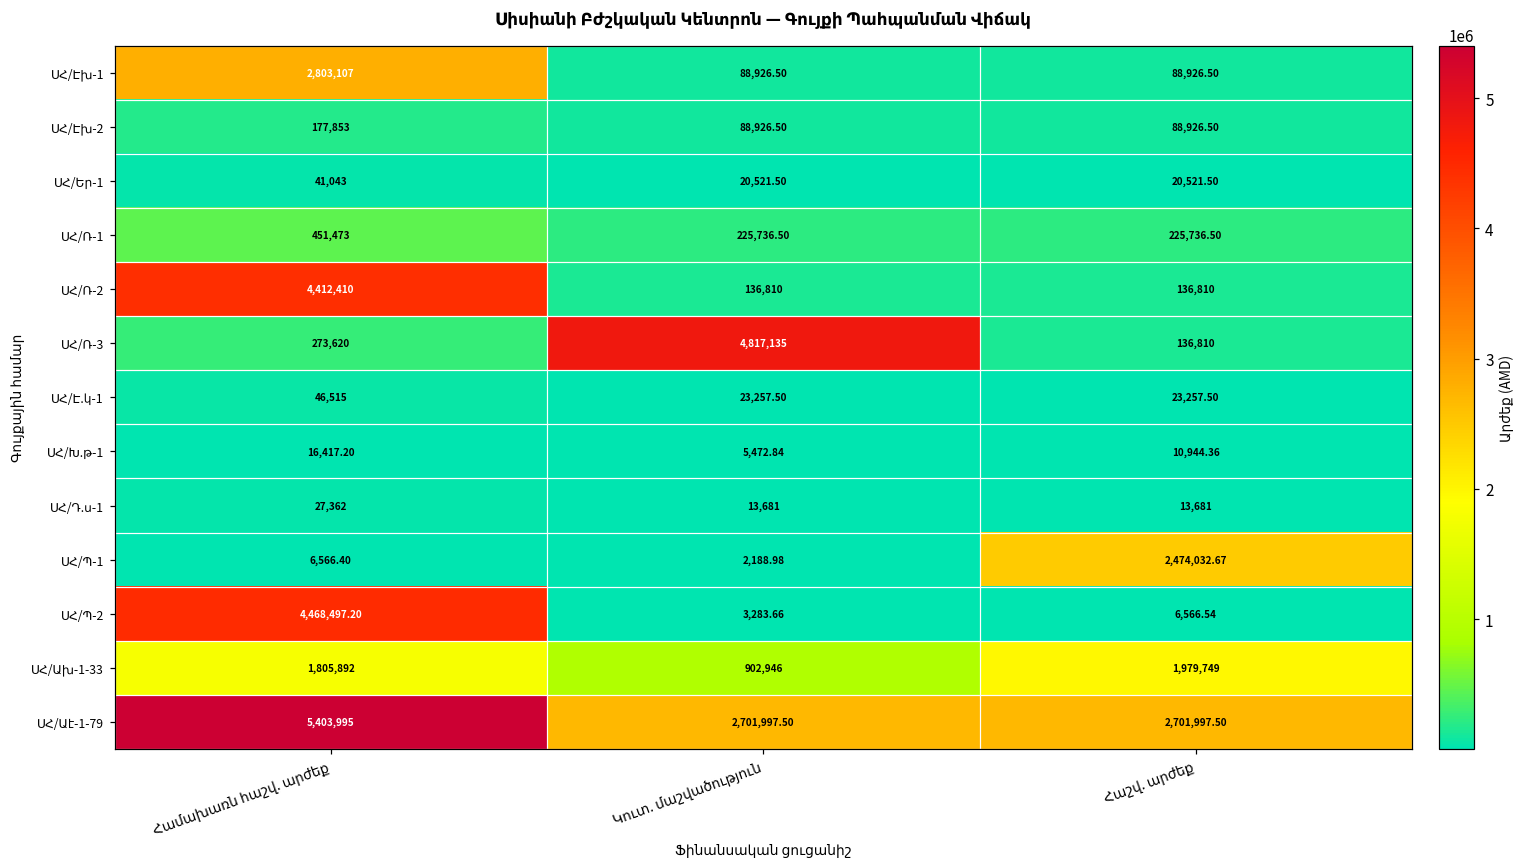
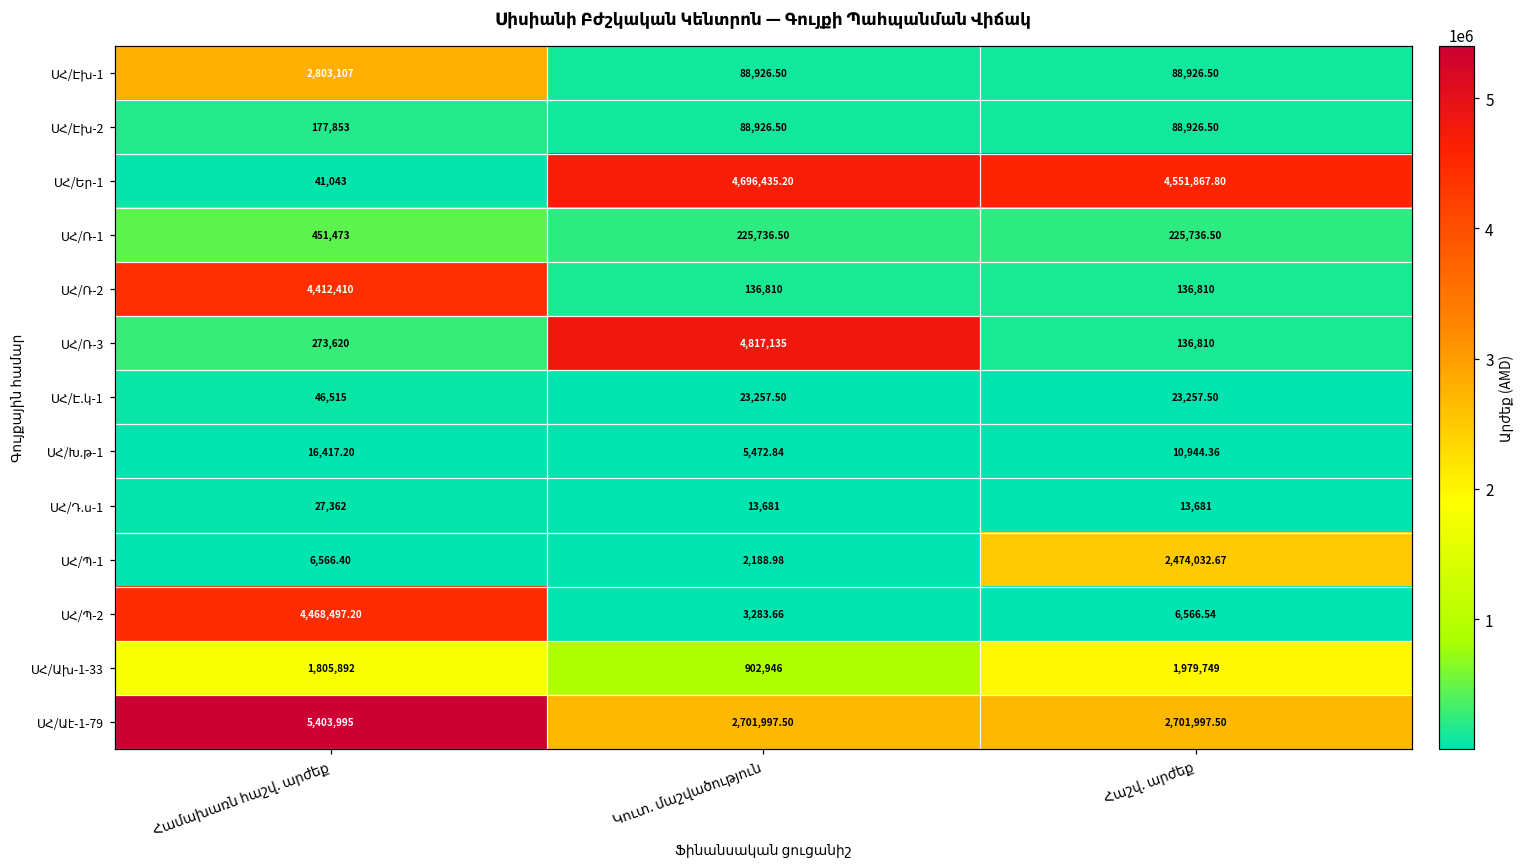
ՍՀ/Եր-1, Կուտ. մաշվածություն: 20,521.50 -> 4,696,435.20
ՍՀ/Եր-1, Հաշվ. արժեք: 20,521.50 -> 4,551,867.80
